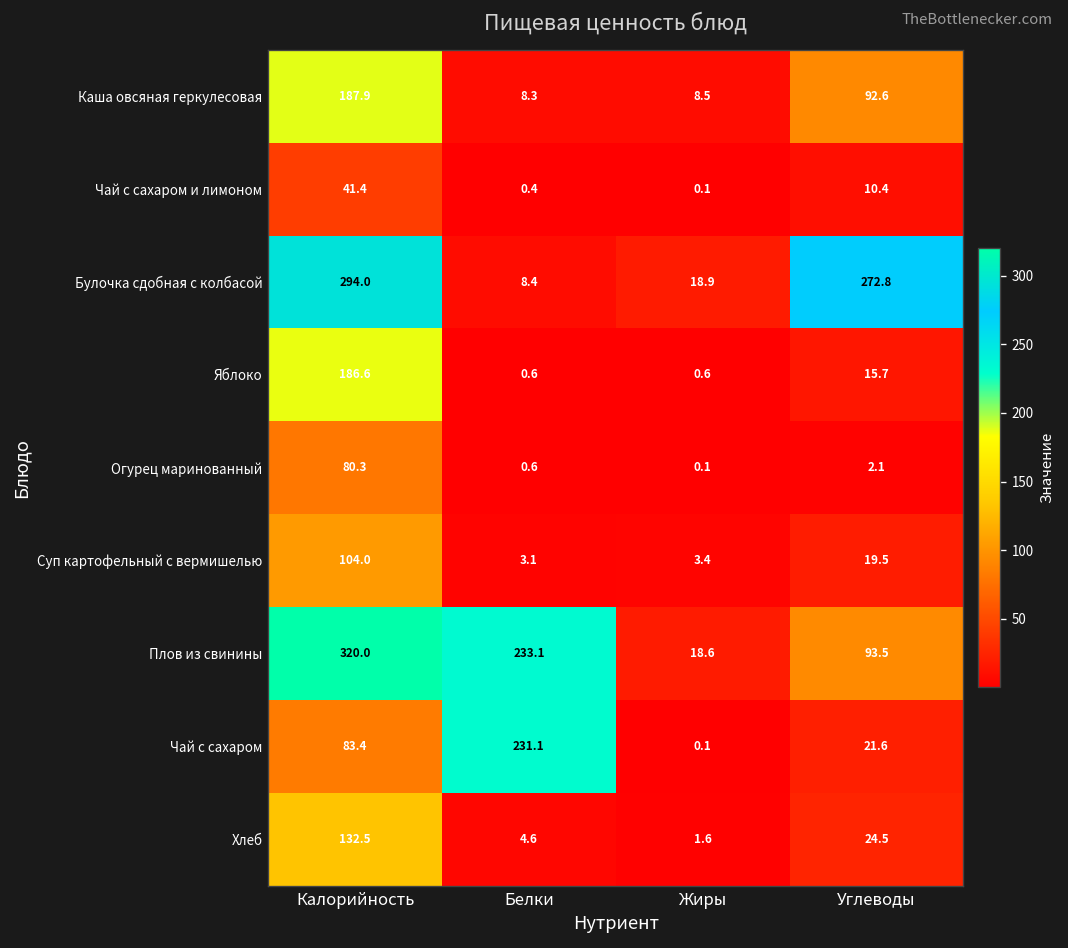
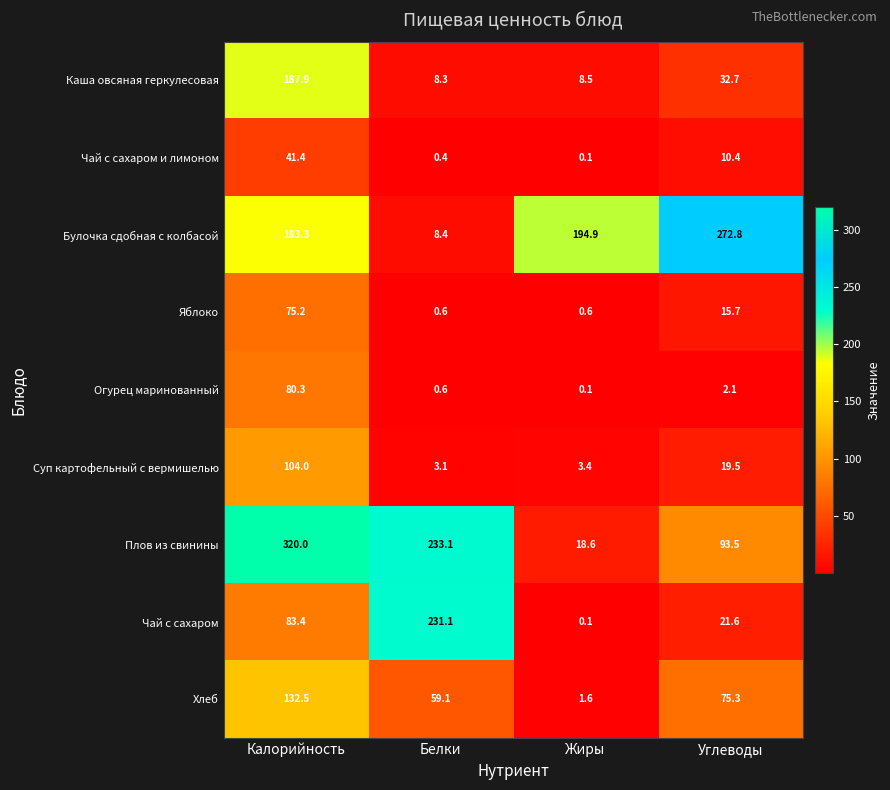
Каша овсяная геркулесовая, Углеводы: 92.6 -> 32.7
Булочка сдобная с колбасой, Калорийность: 294.0 -> 183.3
Булочка сдобная с колбасой, Жиры: 18.9 -> 194.9
Яблоко, Калорийность: 186.6 -> 75.2
Хлеб, Белки: 4.6 -> 59.1
Хлеб, Углеводы: 24.5 -> 75.3
